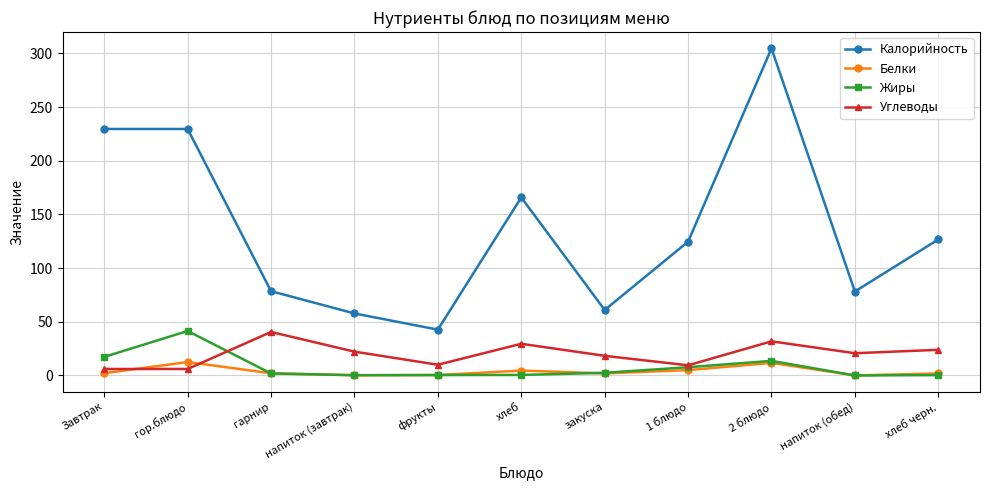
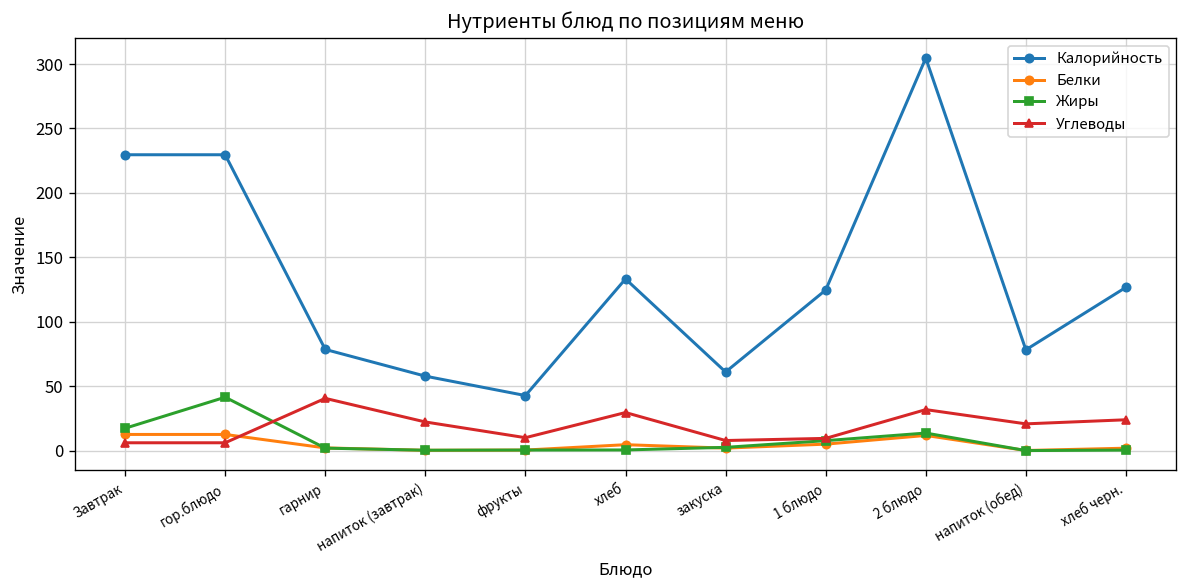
Белки, Завтрак: 2 -> 13
Калорийность, хлеб: 166 -> 133
Углеводы, закуска: 18 -> 8
